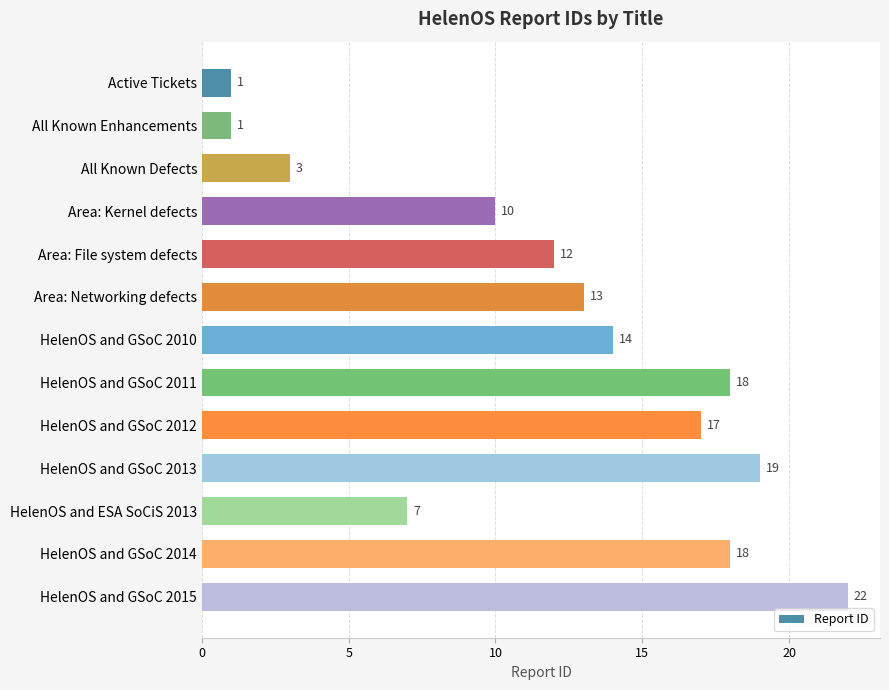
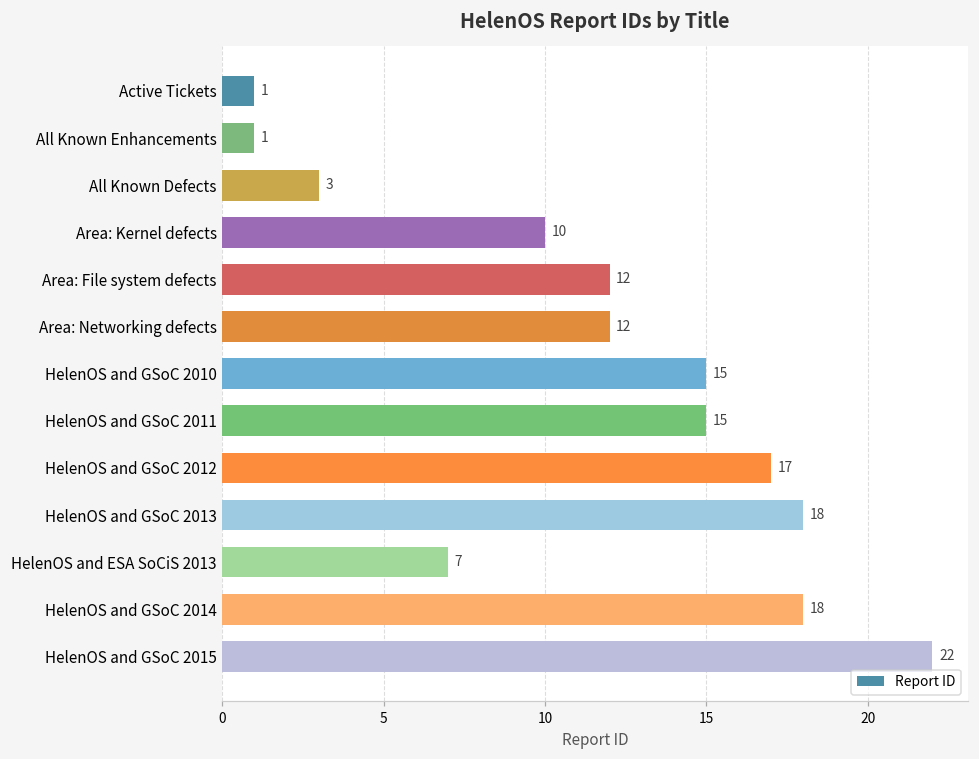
Area: Networking defects: 13 -> 12
HelenOS and GSoC 2010: 14 -> 15
HelenOS and GSoC 2011: 18 -> 15
HelenOS and GSoC 2013: 19 -> 18
